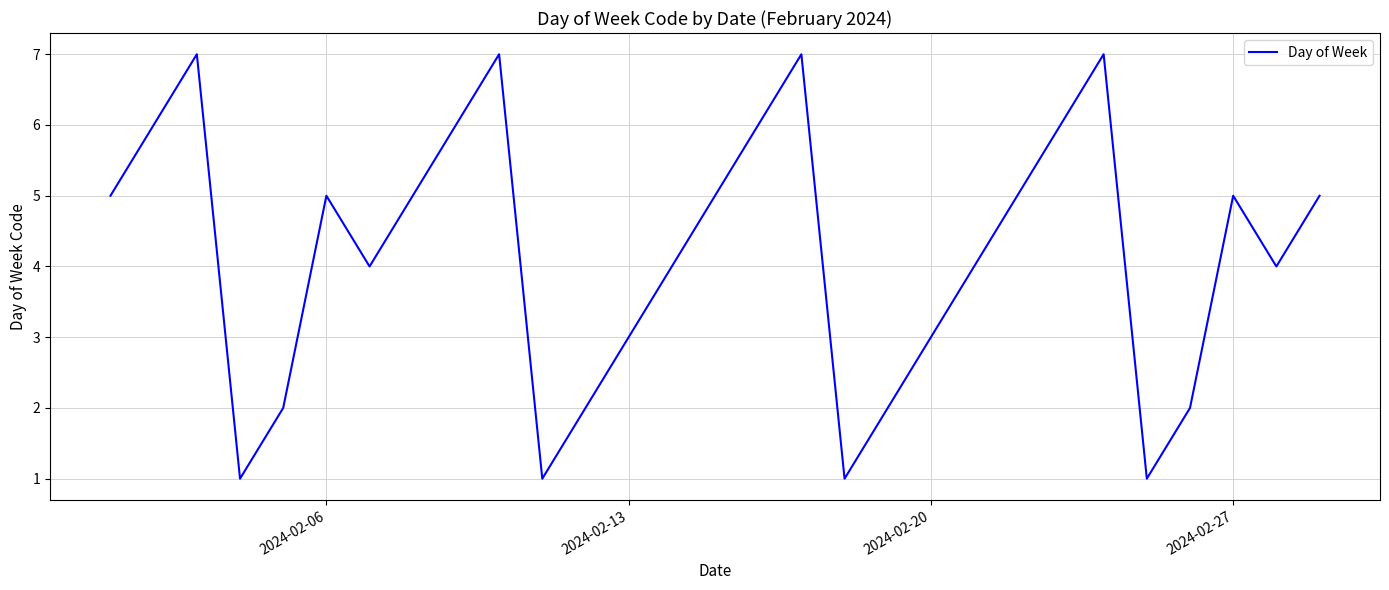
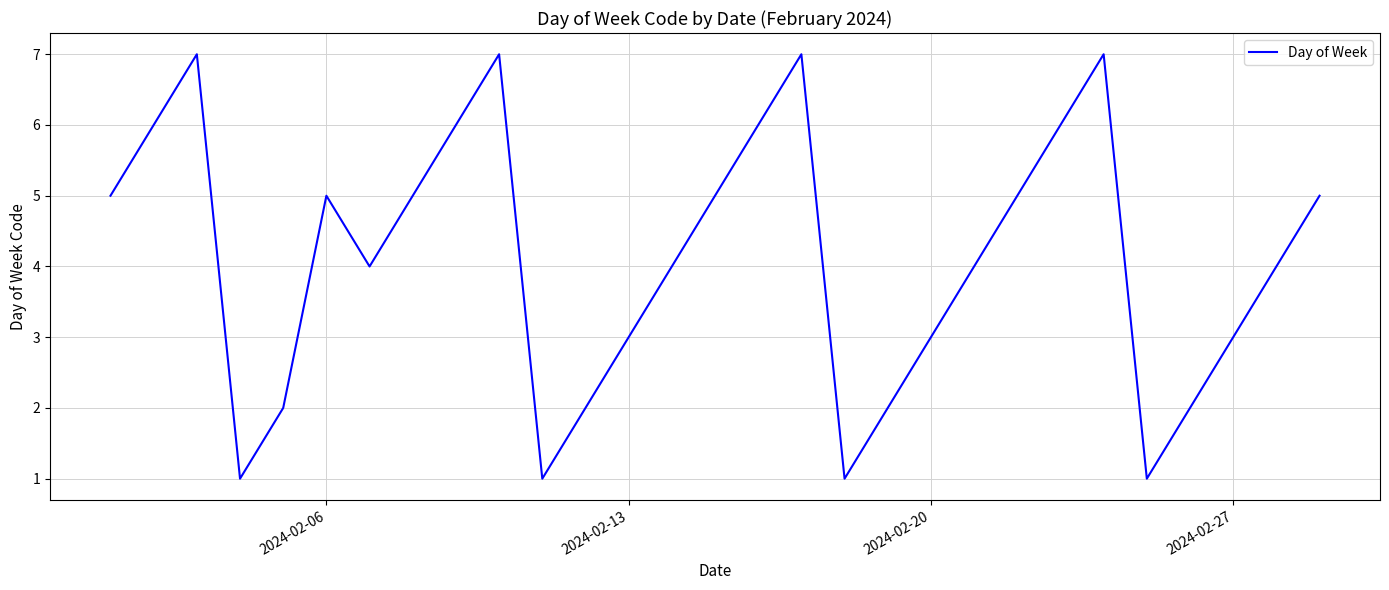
2024-02-27: 5 -> 3
